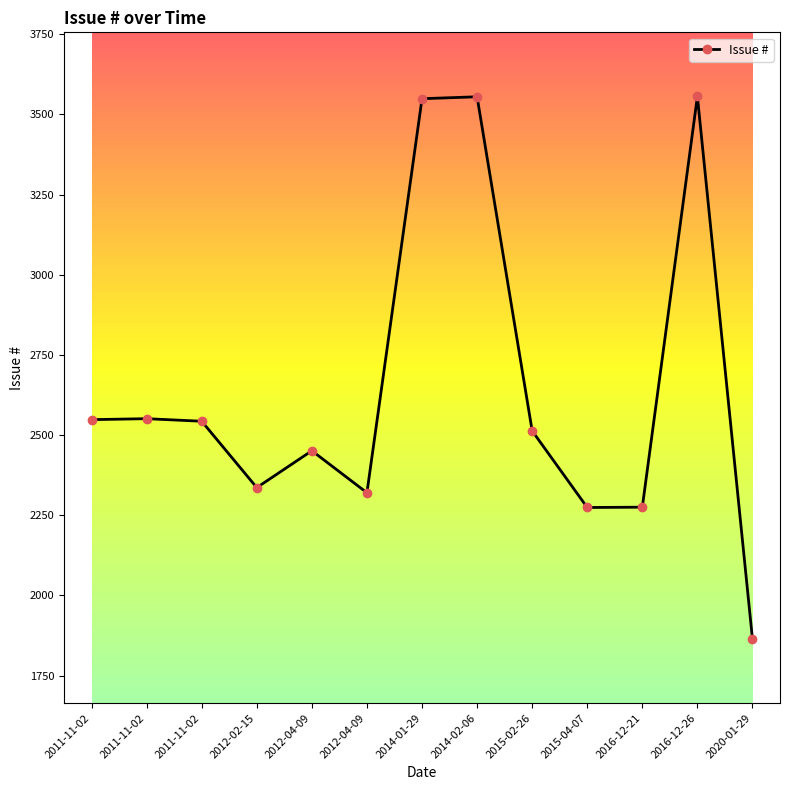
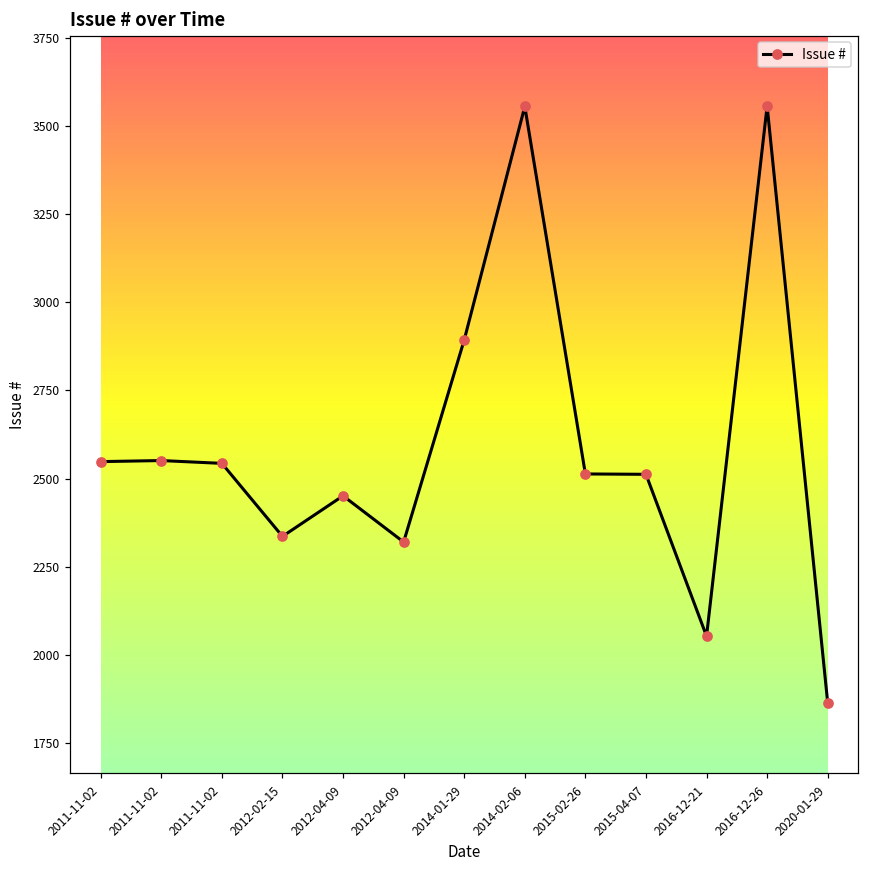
2014-01-29: 3550 -> 2890
2015-04-07: 2270 -> 2510
2016-12-21: 2280 -> 2050
